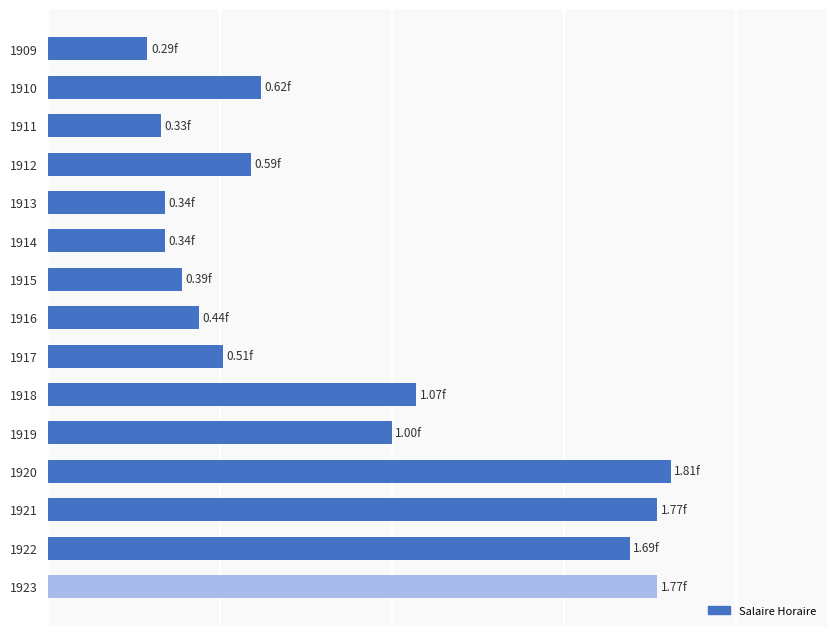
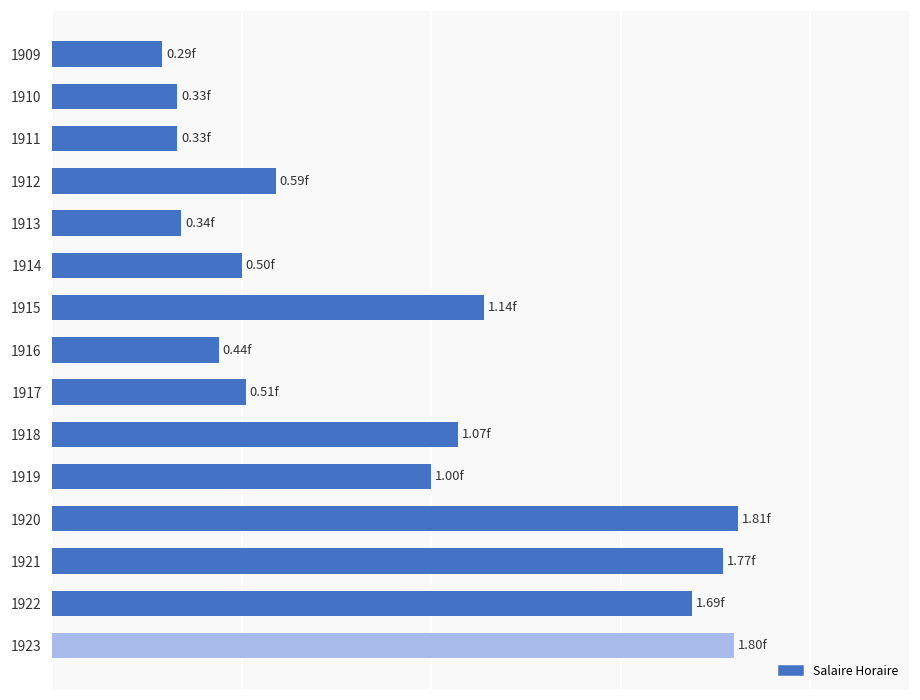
1910: 0.62f -> 0.33f
1914: 0.34f -> 0.50f
1915: 0.39f -> 1.14f
1923: 1.77f -> 1.80f
